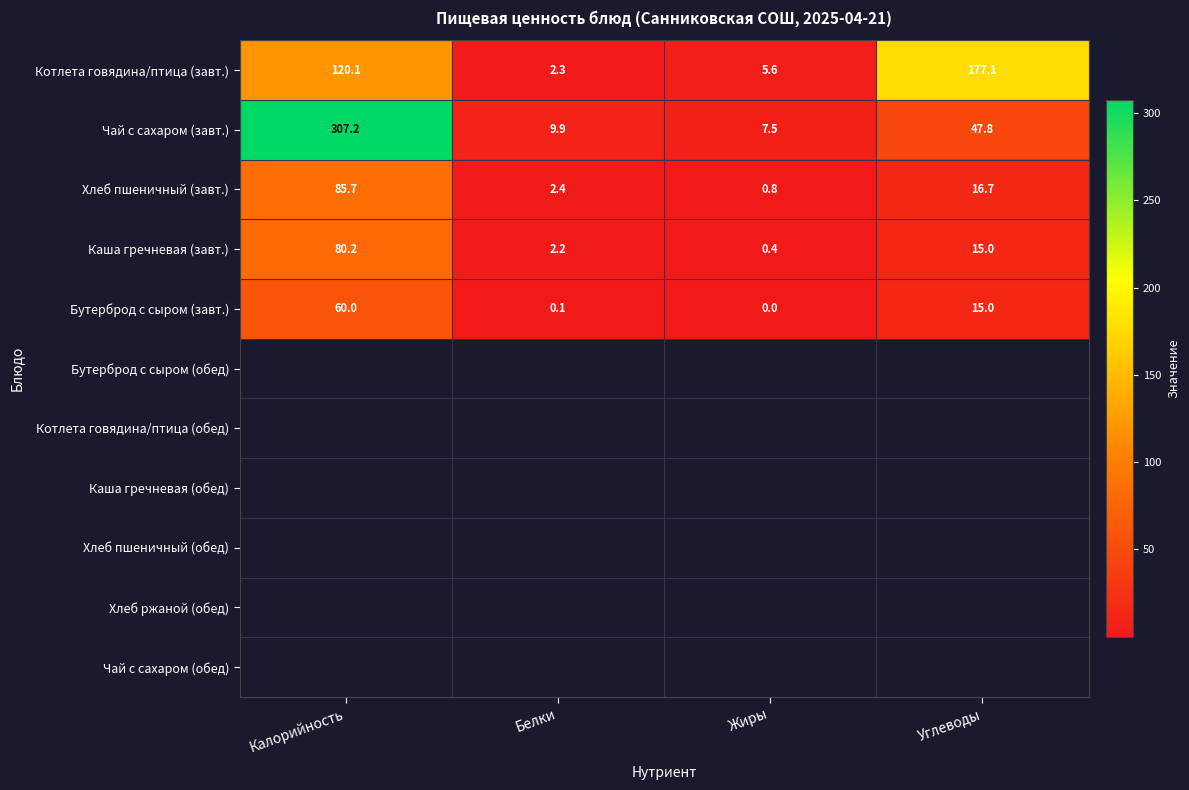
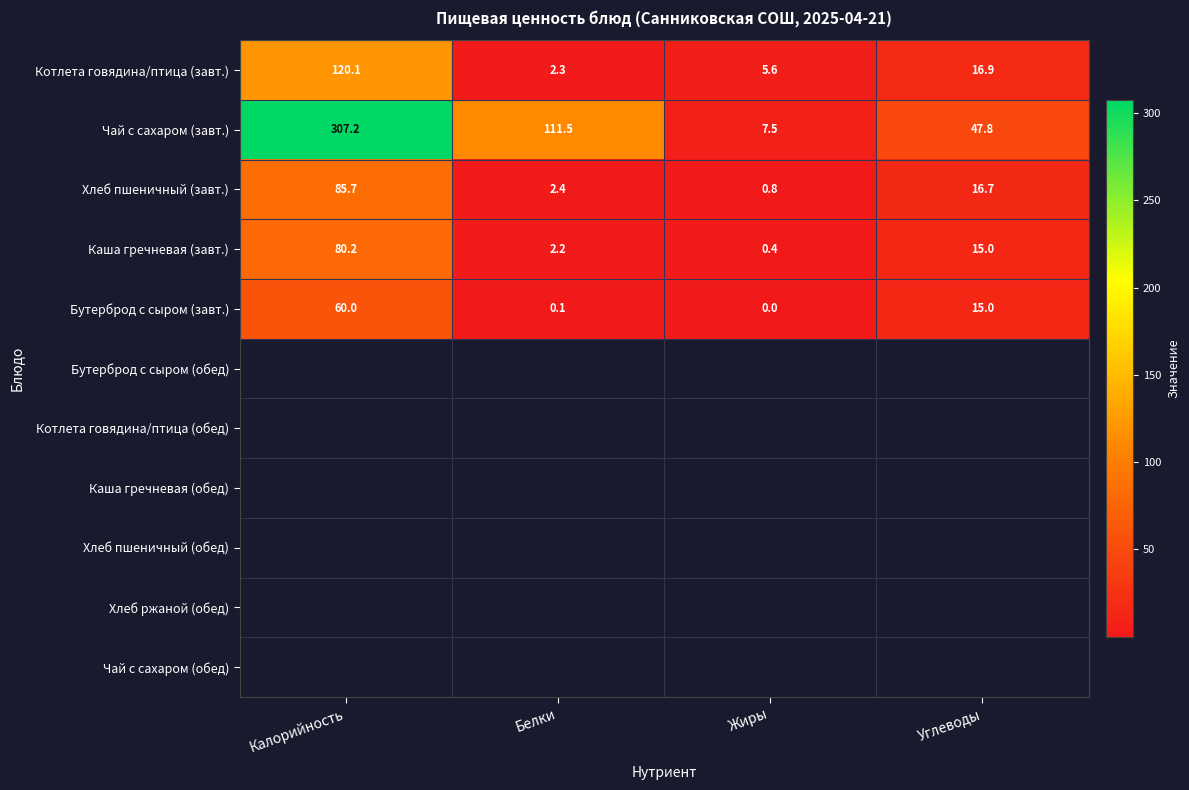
Котлета говядина/птица (завт.), Углеводы: 177.1 -> 16.9
Чай с сахаром (завт.), Белки: 9.9 -> 111.5
